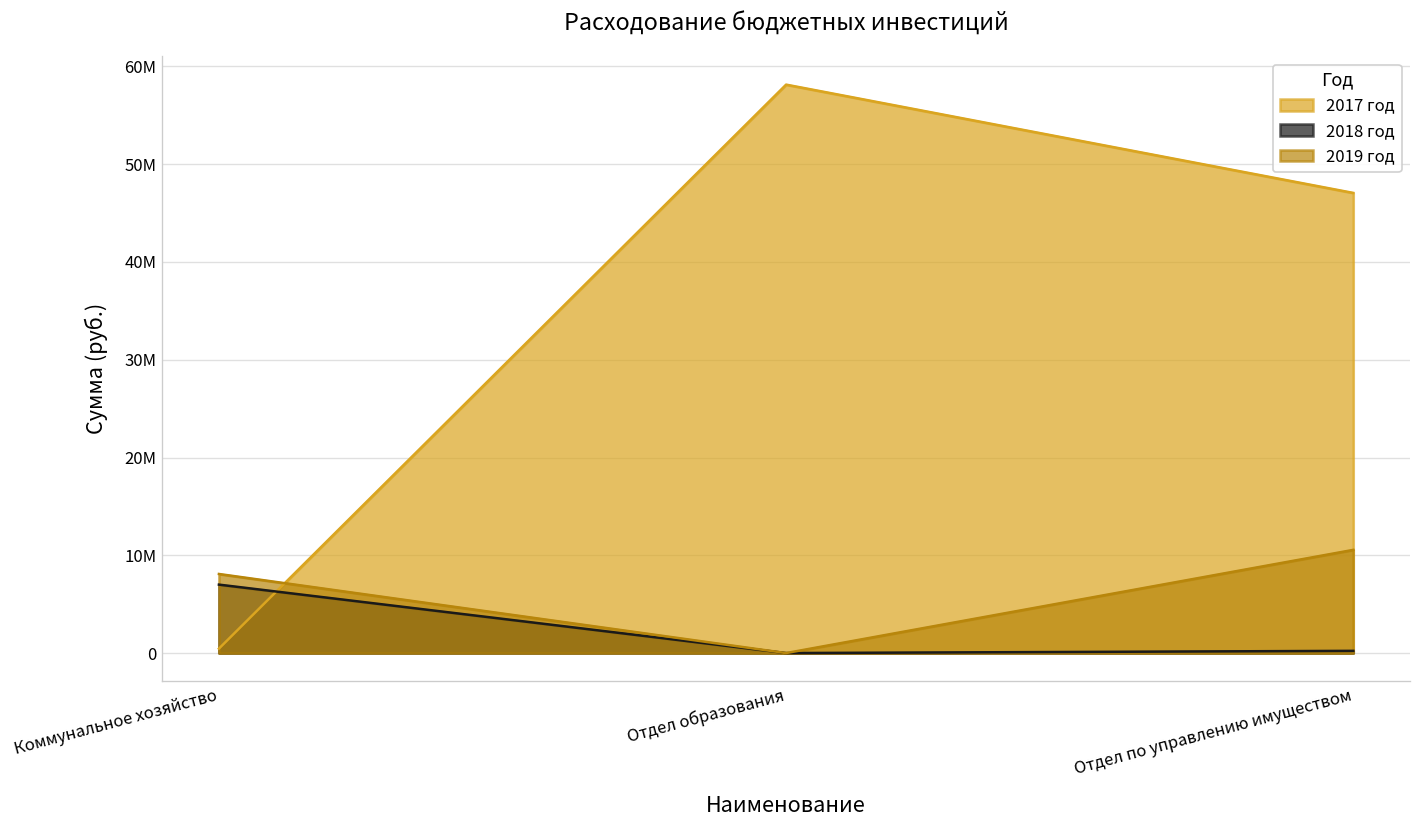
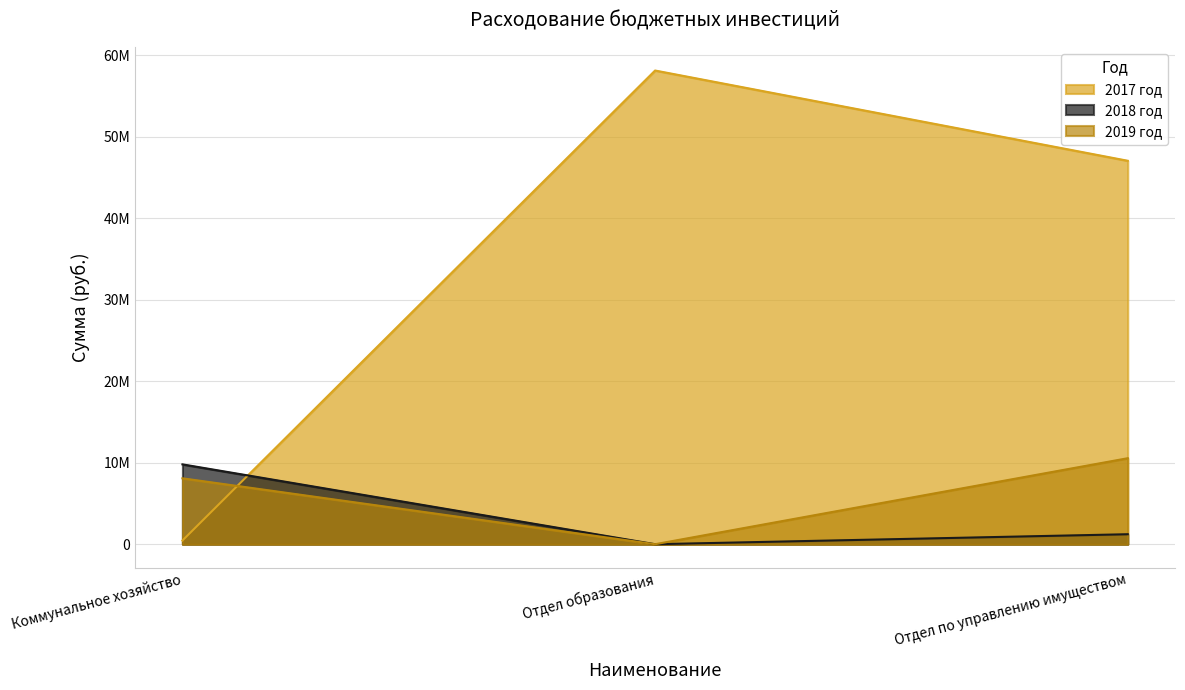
2018 год, Коммунальное хозяйство: 7000000 -> 10000000
2018 год, Отдел по управлению имуществом: 0 -> 1000000
